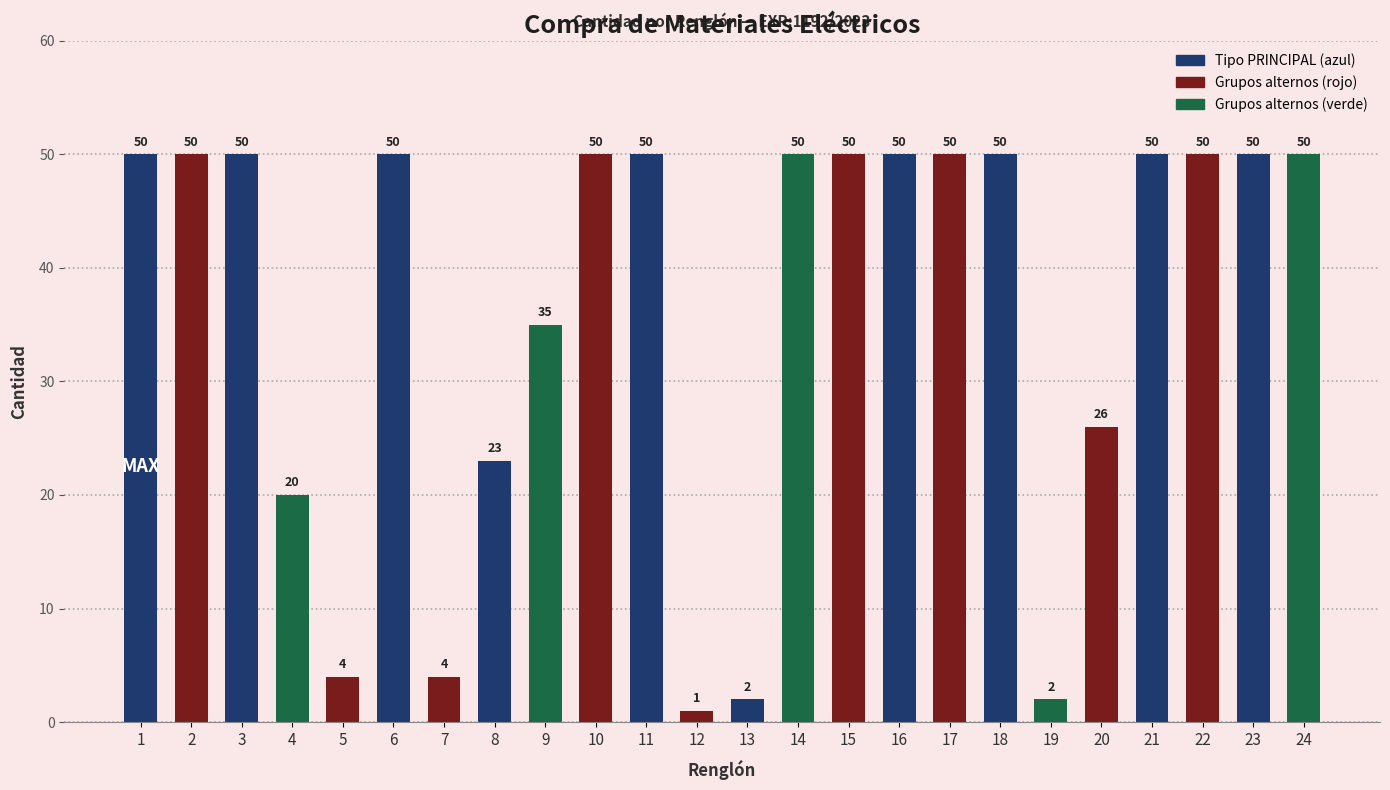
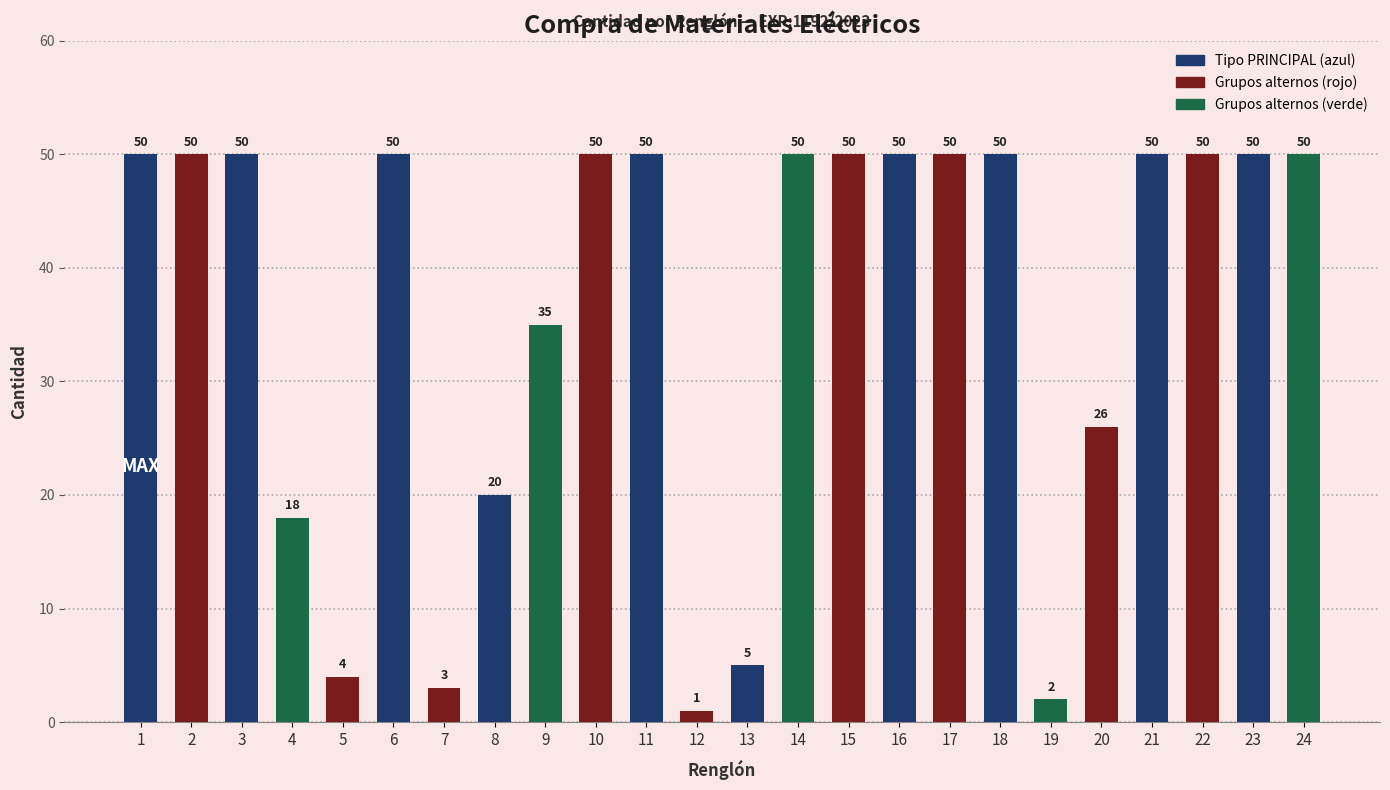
4: 20 -> 18
7: 4 -> 3
8: 23 -> 20
13: 2 -> 5
